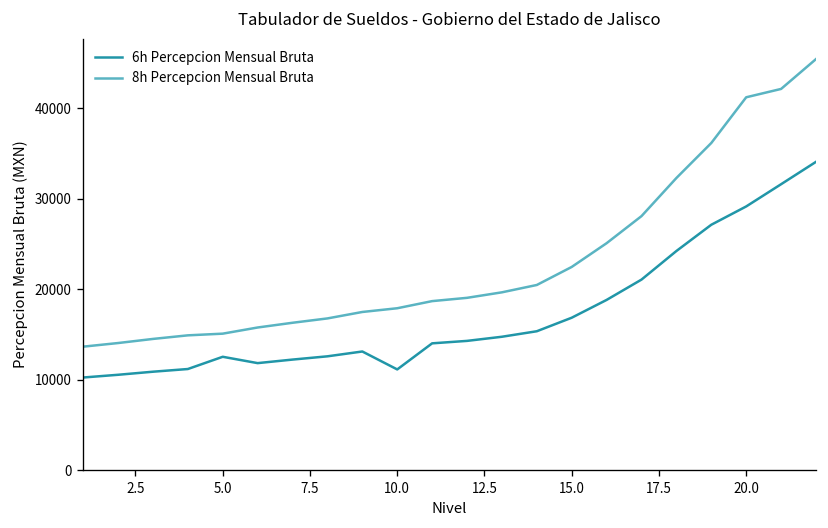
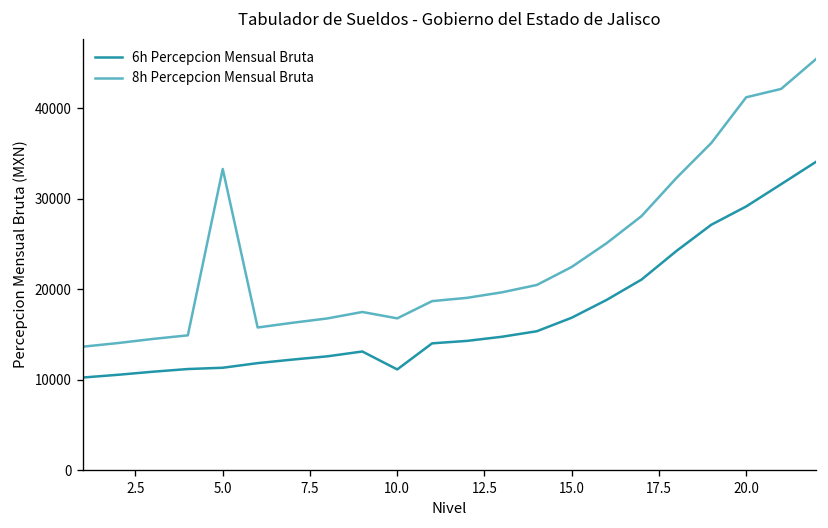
6h Percepcion Mensual Bruta, 5.0: 13000 -> 11000
8h Percepcion Mensual Bruta, 5.0: 15000 -> 33000
8h Percepcion Mensual Bruta, 10.0: 18000 -> 17000
